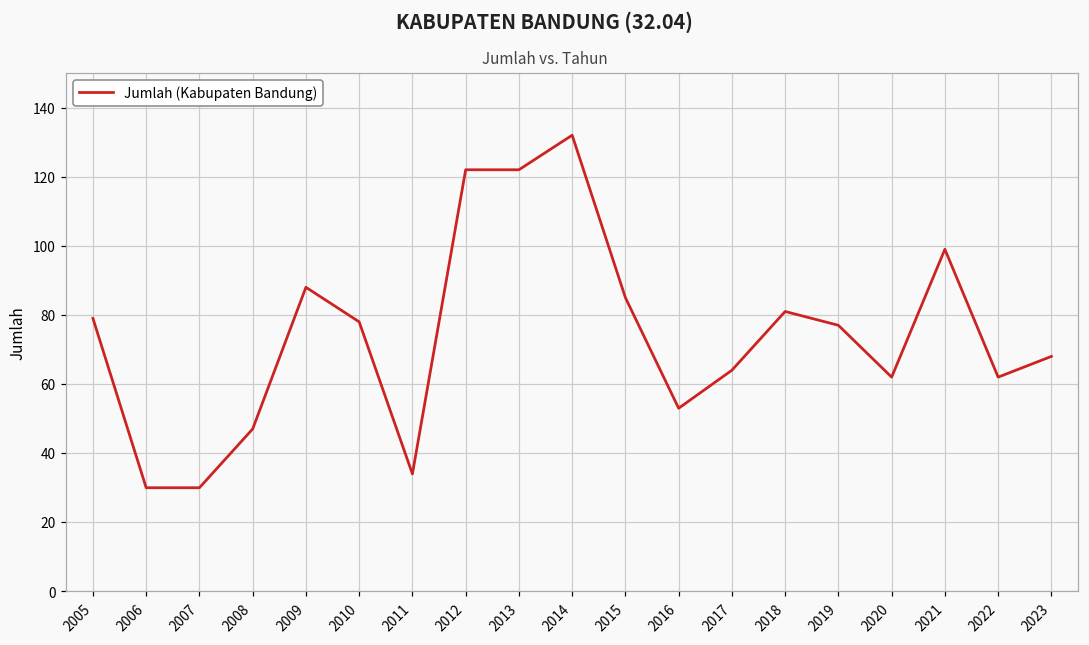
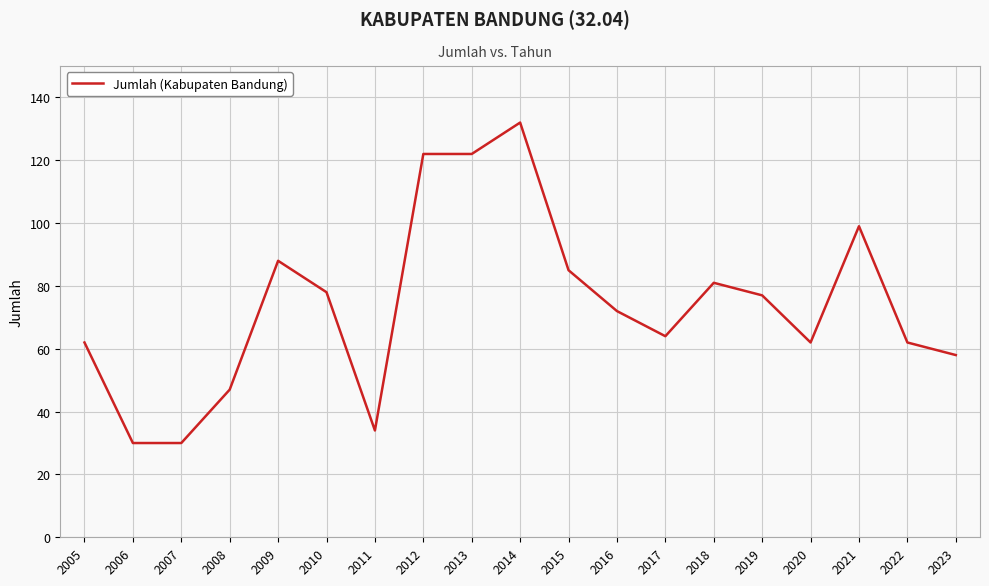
2005: 79 -> 62
2016: 53 -> 72
2023: 68 -> 58
